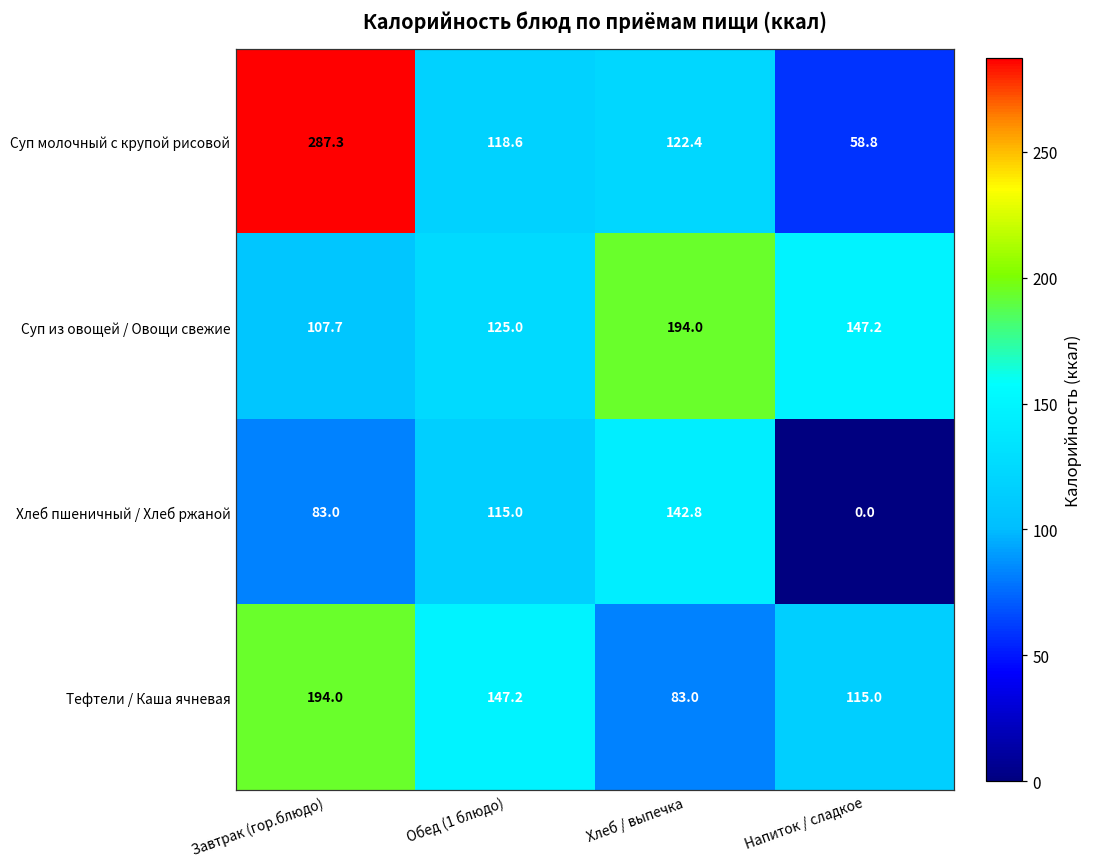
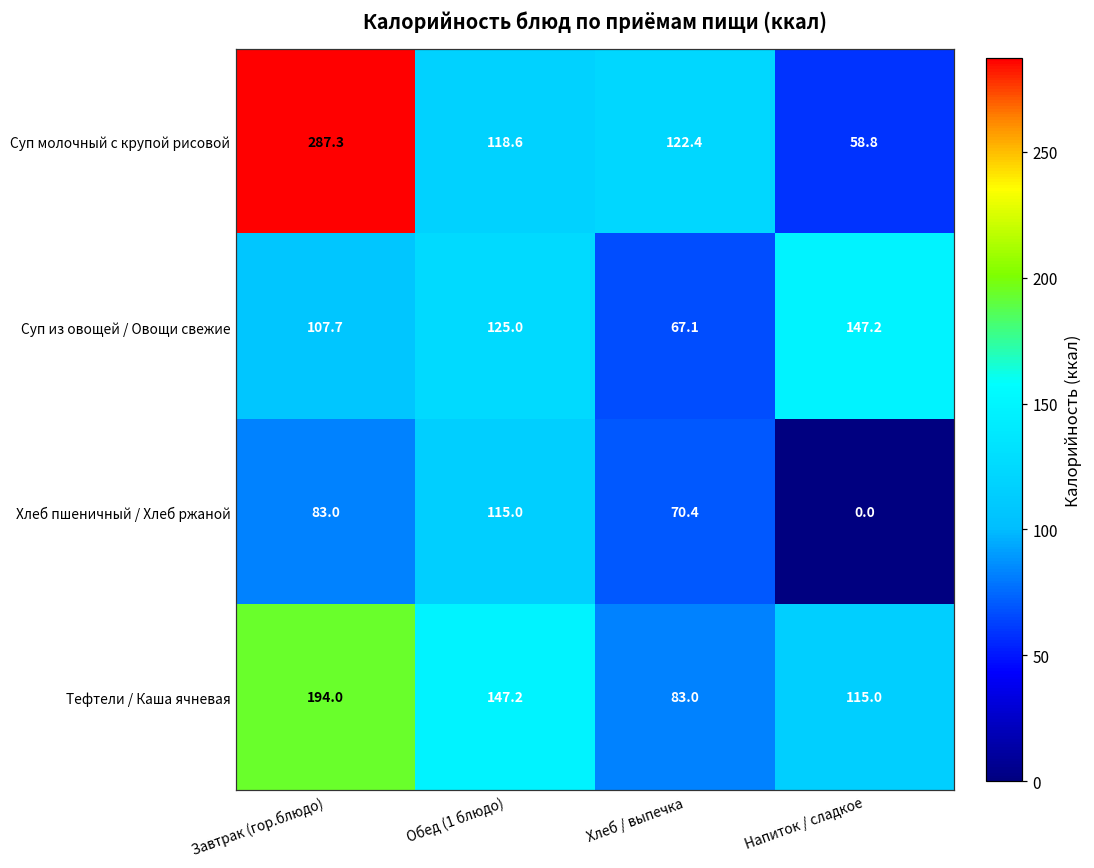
Суп из овощей / Овощи свежие, Хлеб / выпечка: 194.0 -> 67.1
Хлеб пшеничный / Хлеб ржаной, Хлеб / выпечка: 142.8 -> 70.4
